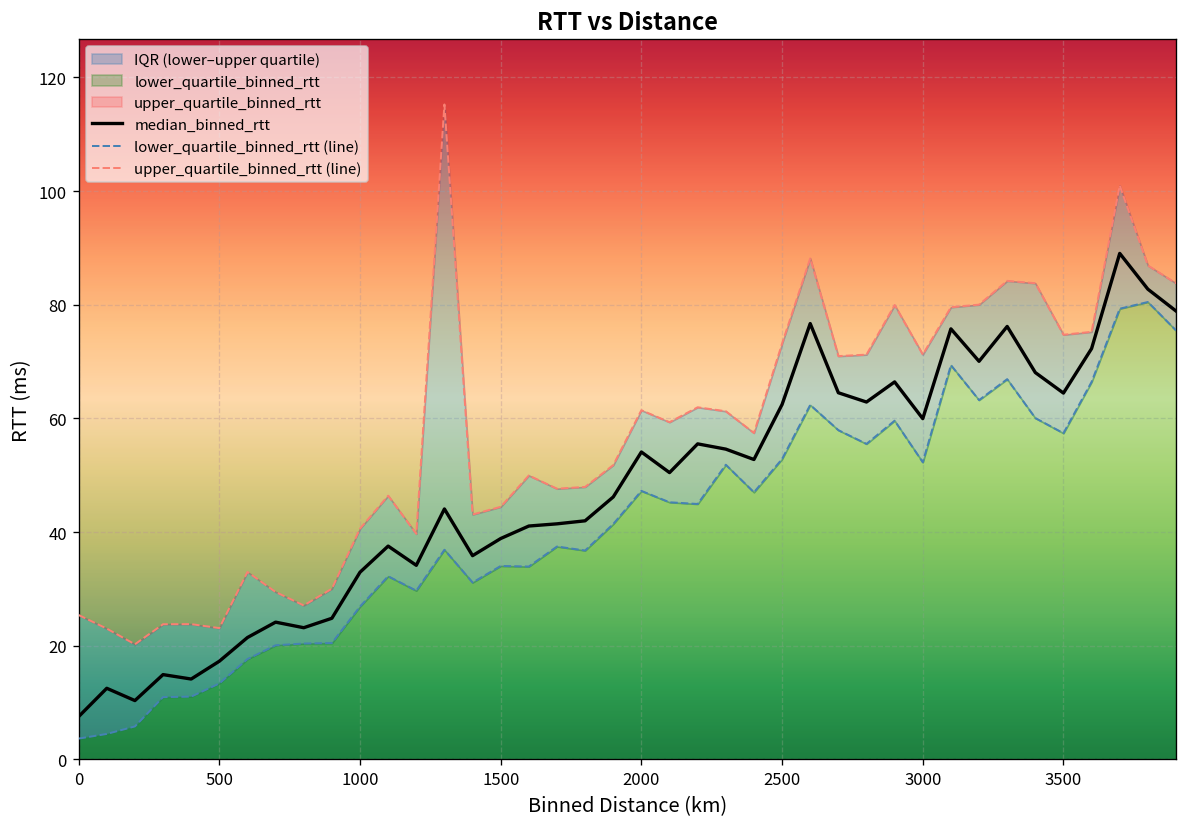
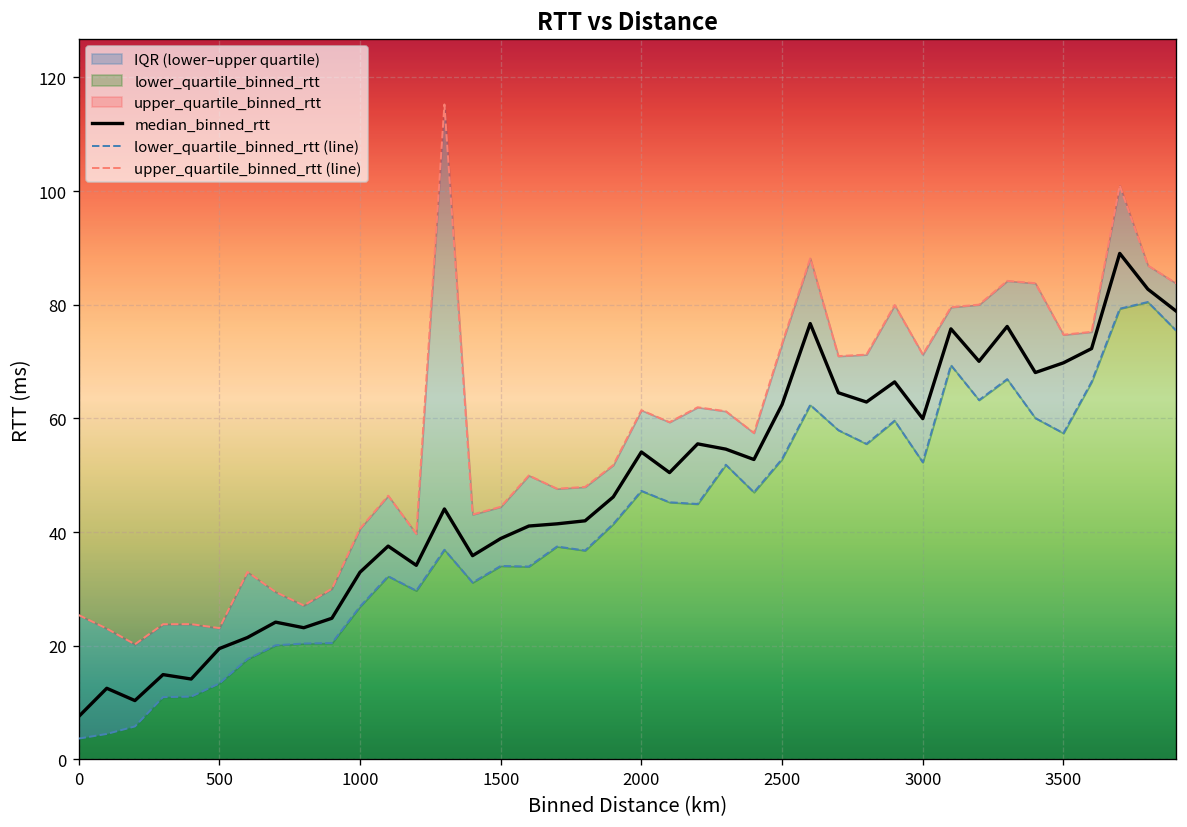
median_binned_rtt, 500: 17 -> 20
median_binned_rtt, 3500: 64 -> 70
